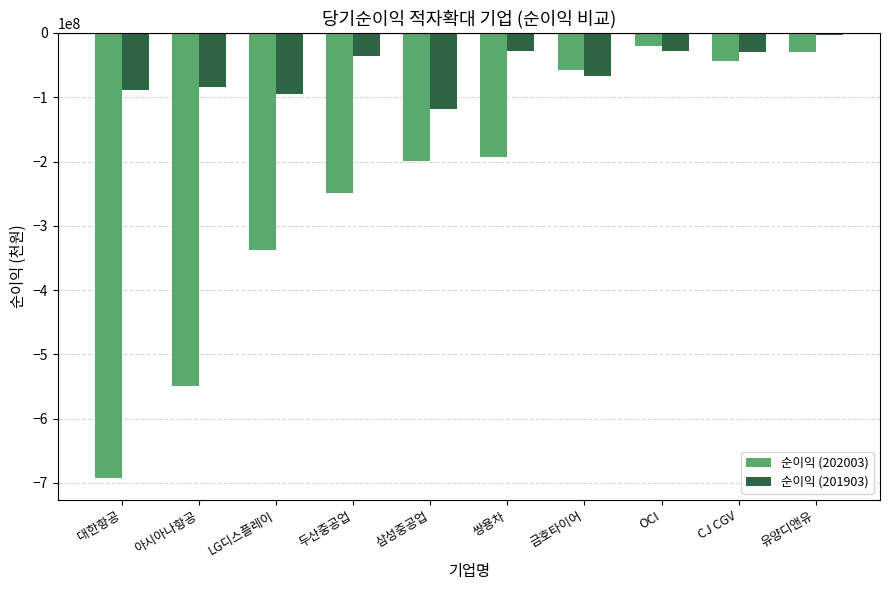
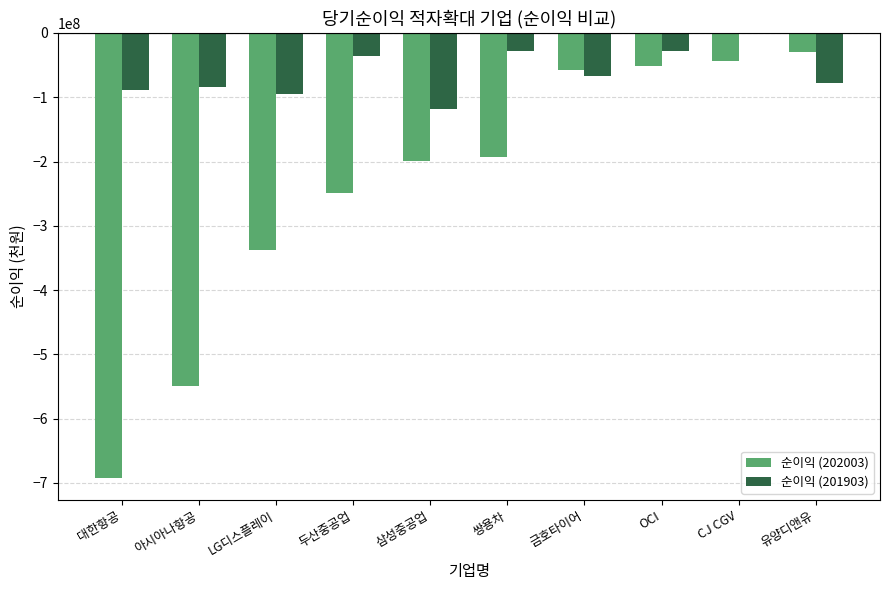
순이익 (202003), OCI: -20000000 -> -50000000
순이익 (201903), CJ CGV: -30000000 -> 0
순이익 (201903), 유양디앤유: 0 -> -80000000
